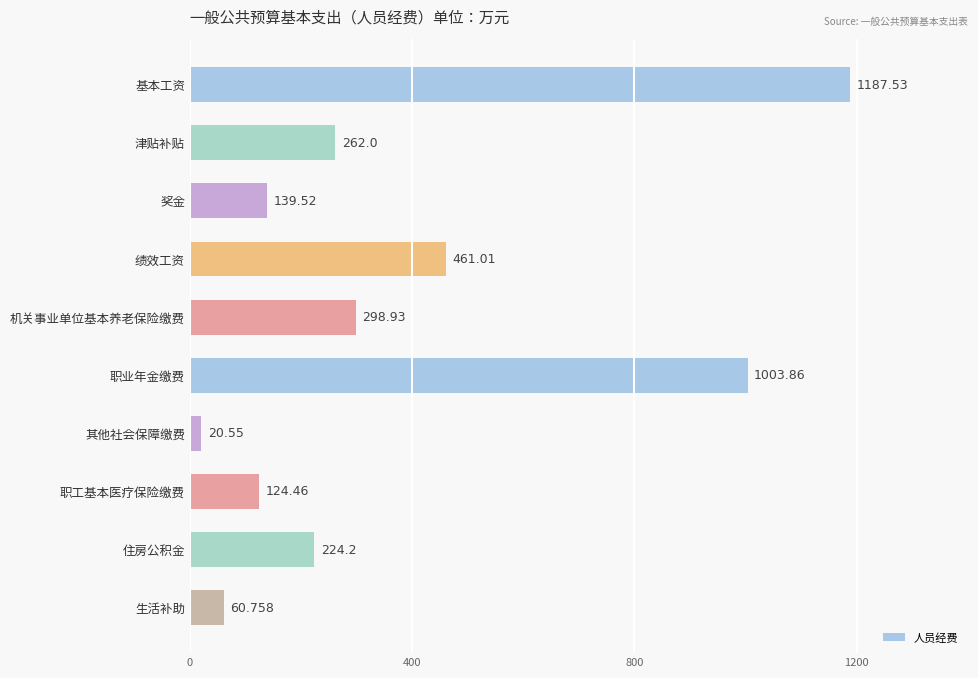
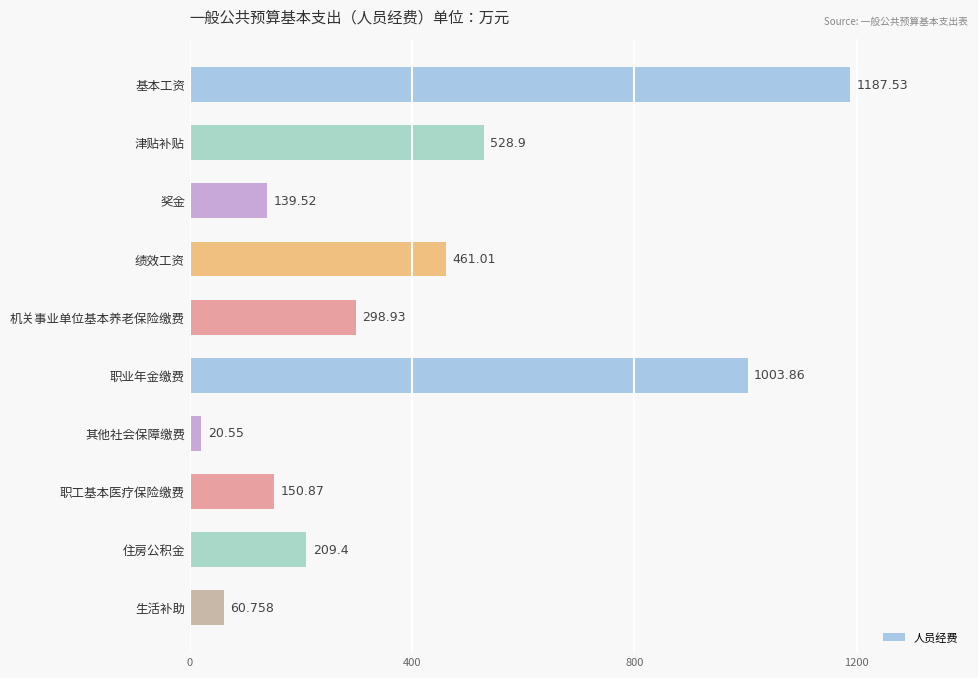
津贴补贴: 262.0 -> 528.9
职工基本医疗保险缴费: 124.46 -> 150.87
住房公积金: 224.2 -> 209.4
